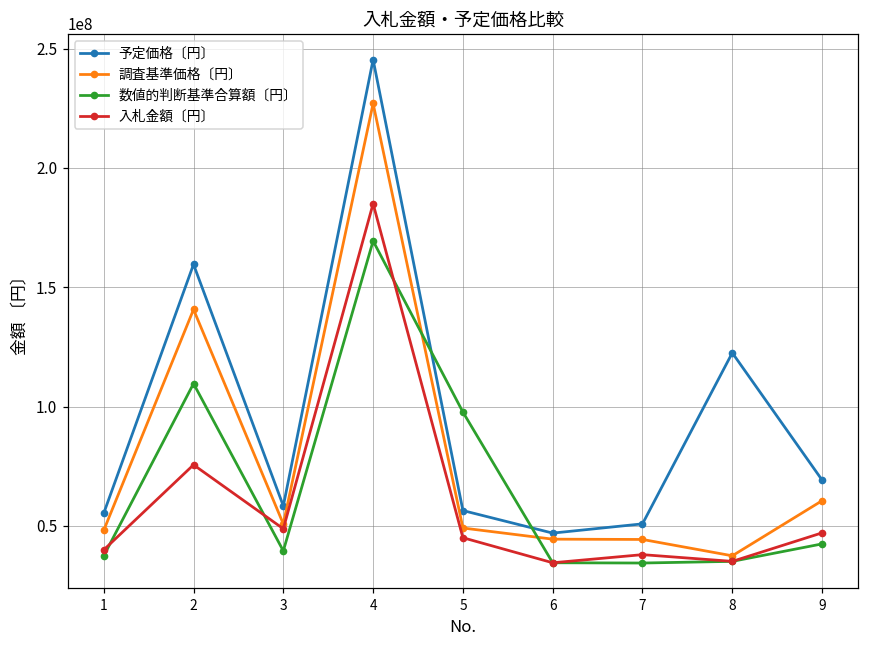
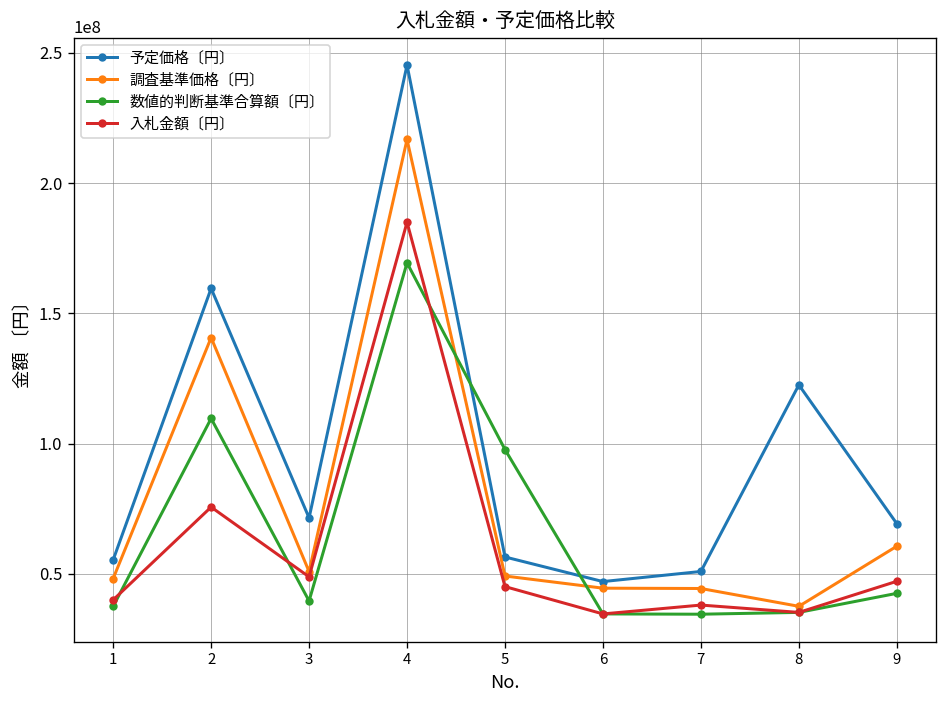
予定価格〔円〕, 3: 58000000 -> 71000000
調査基準価格〔円〕, 4: 227000000 -> 217000000
